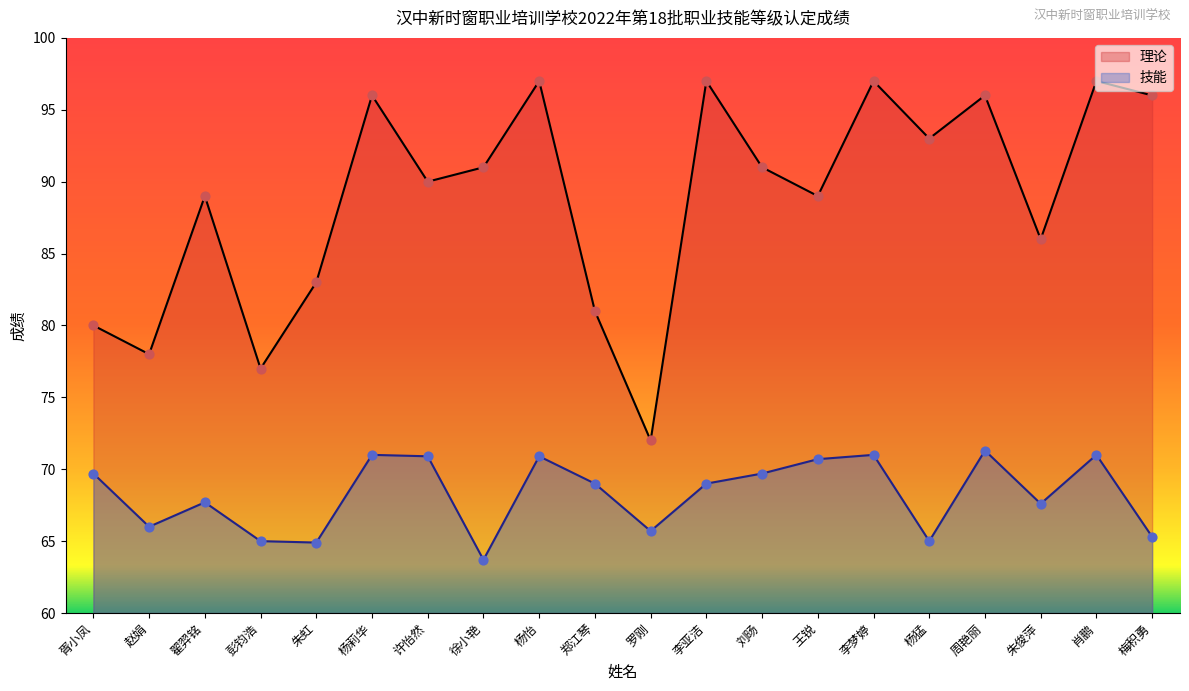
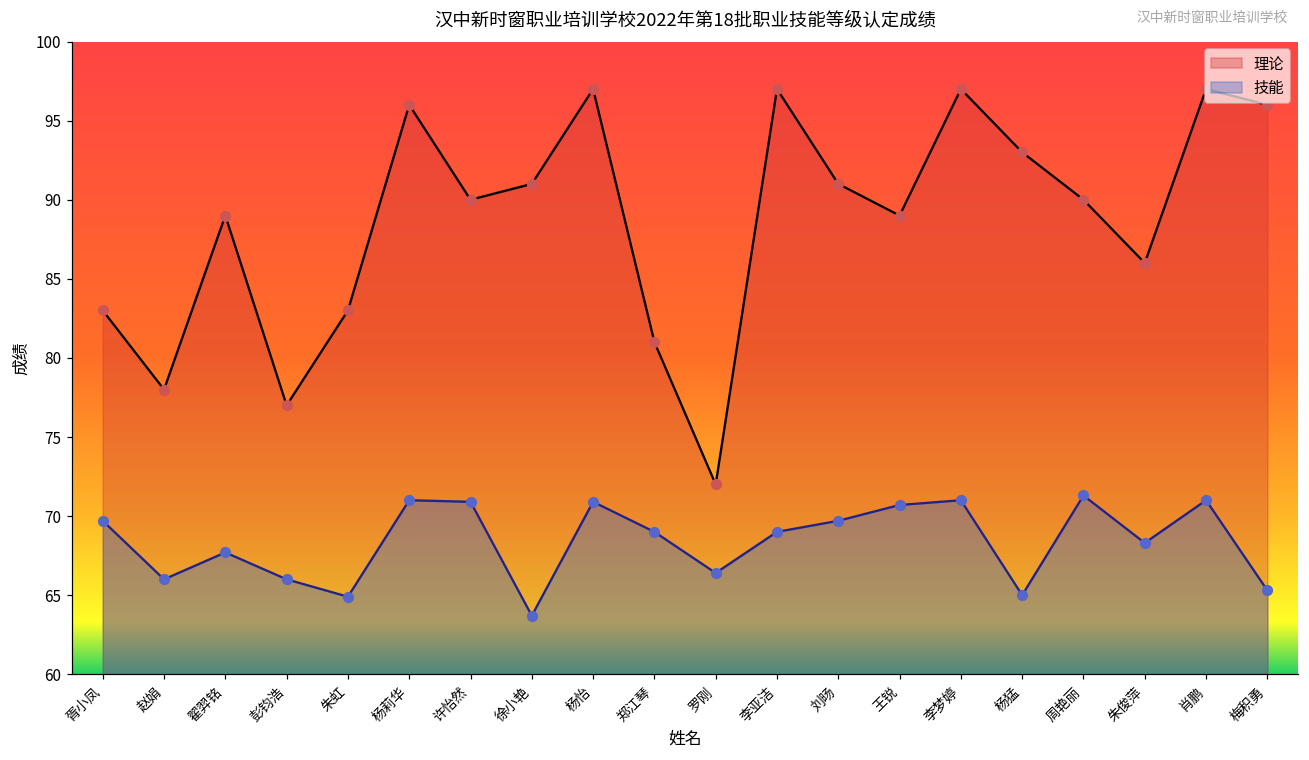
理论, 胥小凤: 80 -> 83
技能, 彭钧浩: 65 -> 66
技能, 罗刚: 65.7 -> 66.4
理论, 周艳丽: 96 -> 90
技能, 朱俊萍: 67.6 -> 68.3
